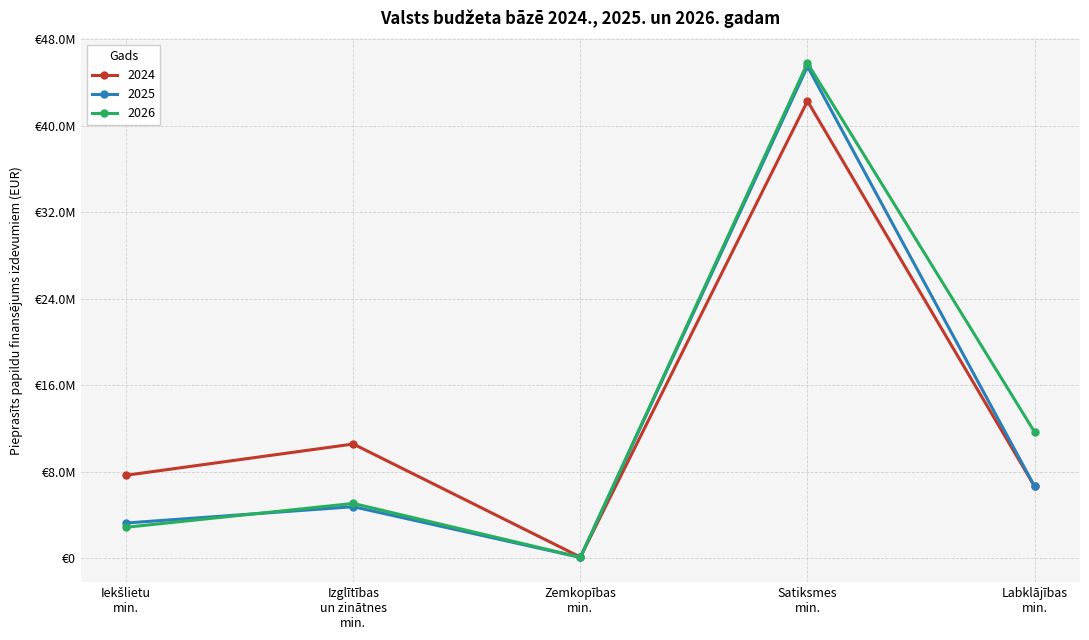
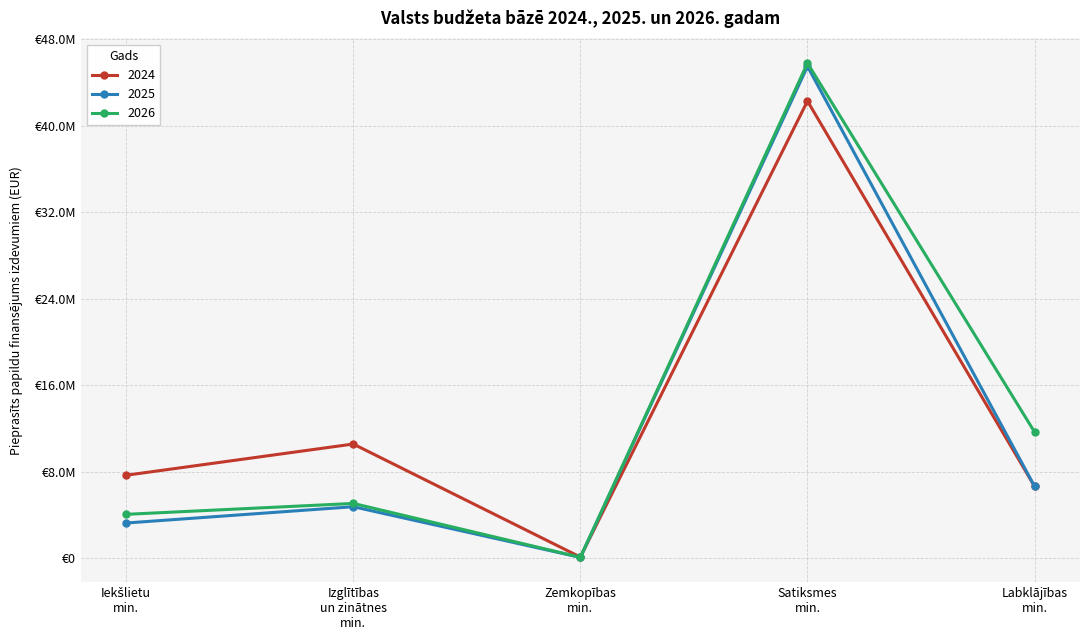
2026, Iekšlietu min.: €2900000 -> €4100000
